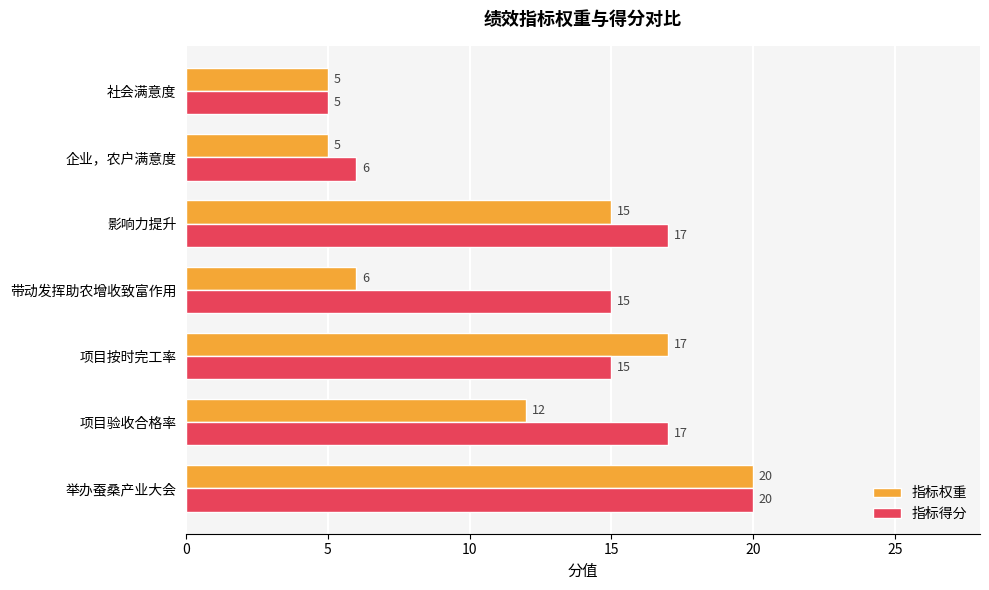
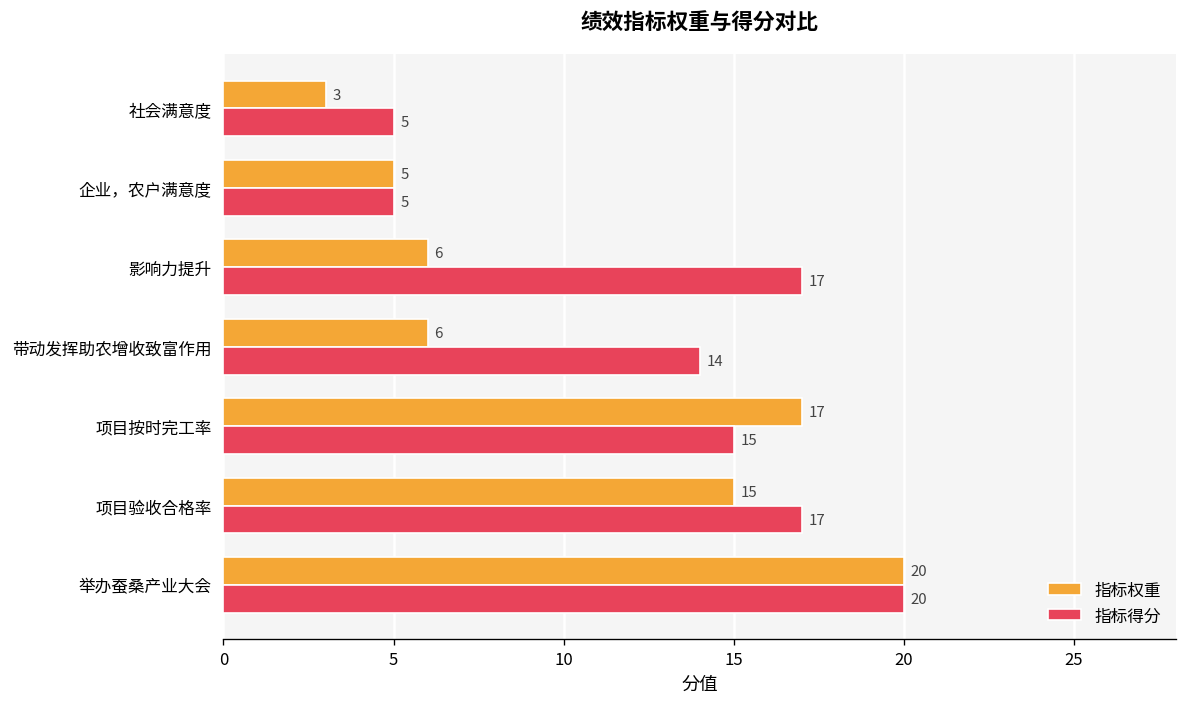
指标权重, 社会满意度: 5 -> 3
指标得分, 企业，农户满意度: 6 -> 5
指标权重, 影响力提升: 15 -> 6
指标得分, 带动发挥助农增收致富作用: 15 -> 14
指标权重, 项目验收合格率: 12 -> 15
